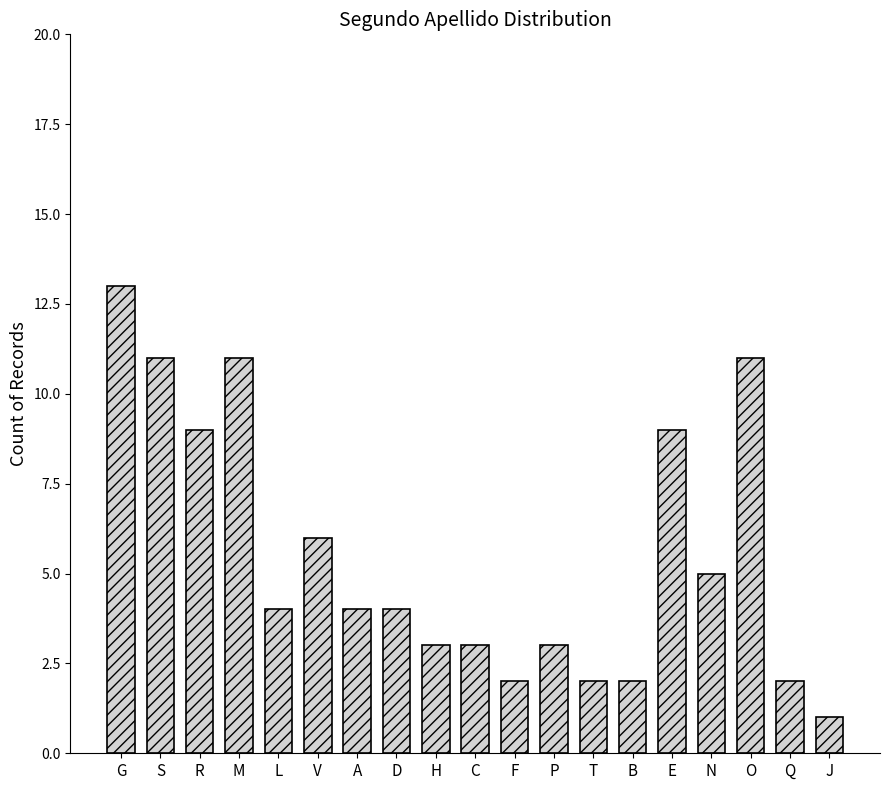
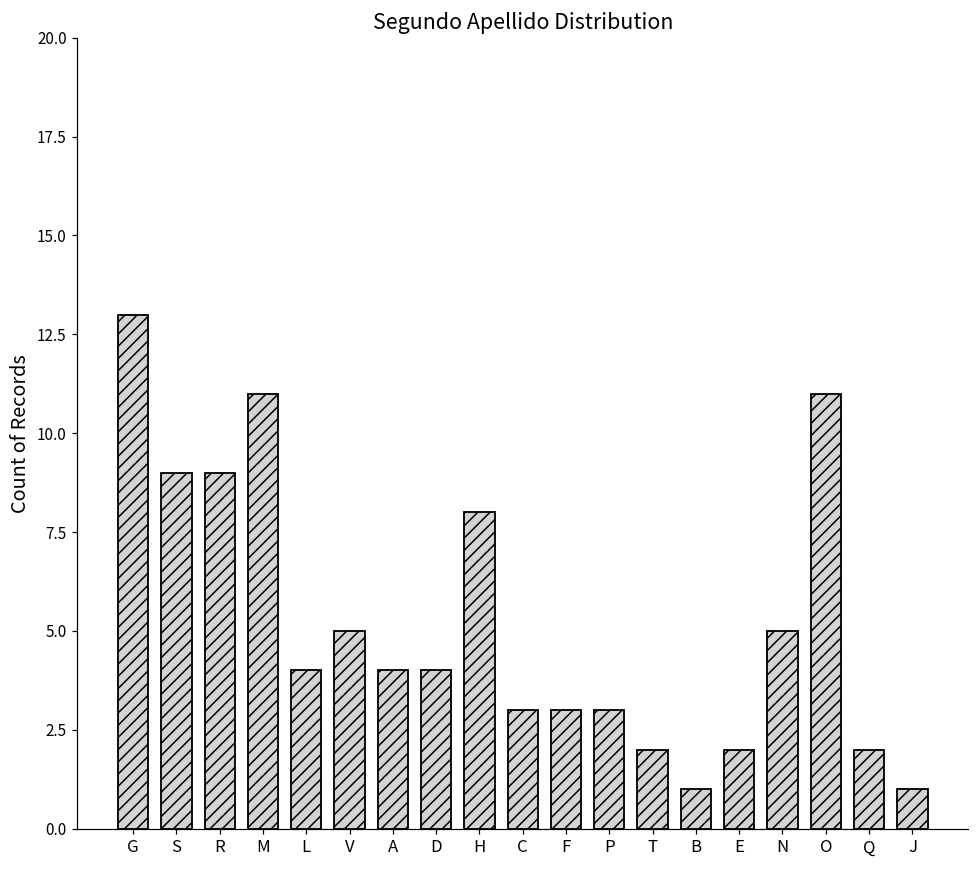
S: 11 -> 9
V: 6 -> 5
H: 3 -> 8
F: 2 -> 3
B: 2 -> 1
E: 9 -> 2
